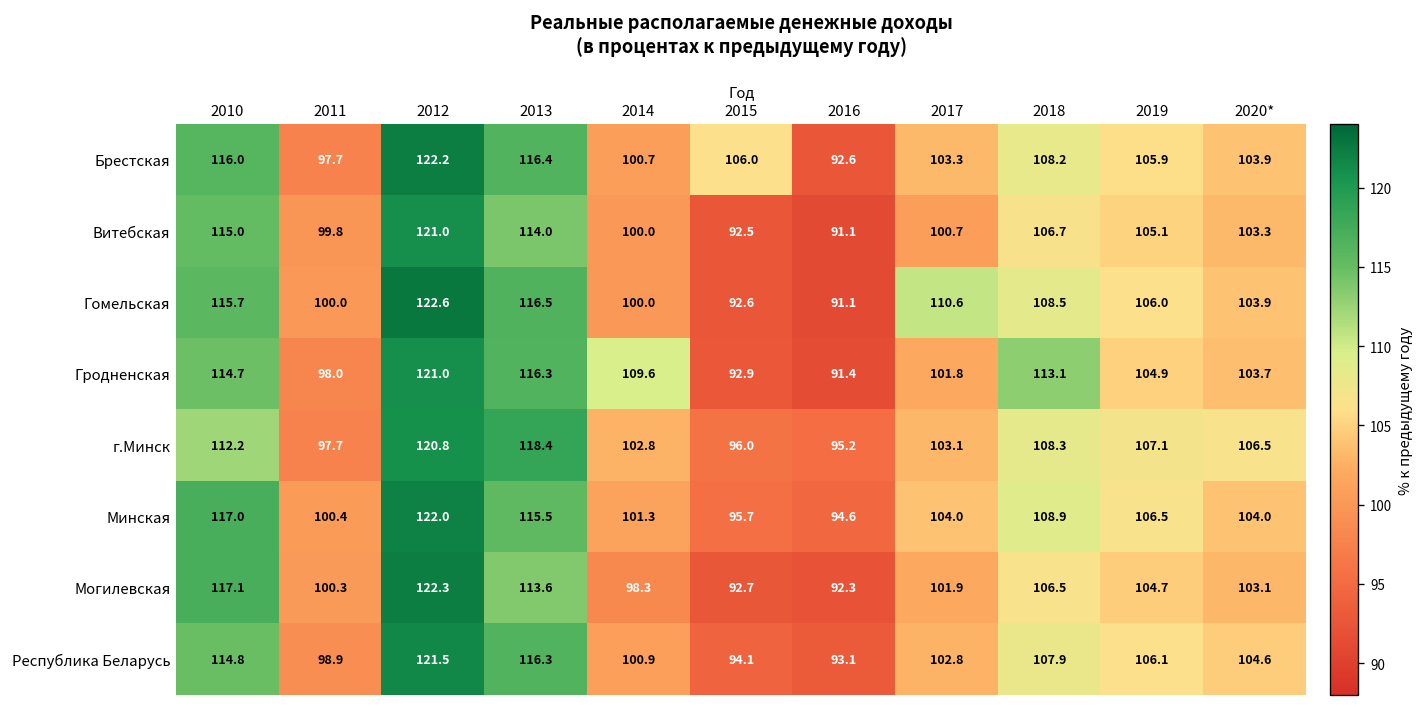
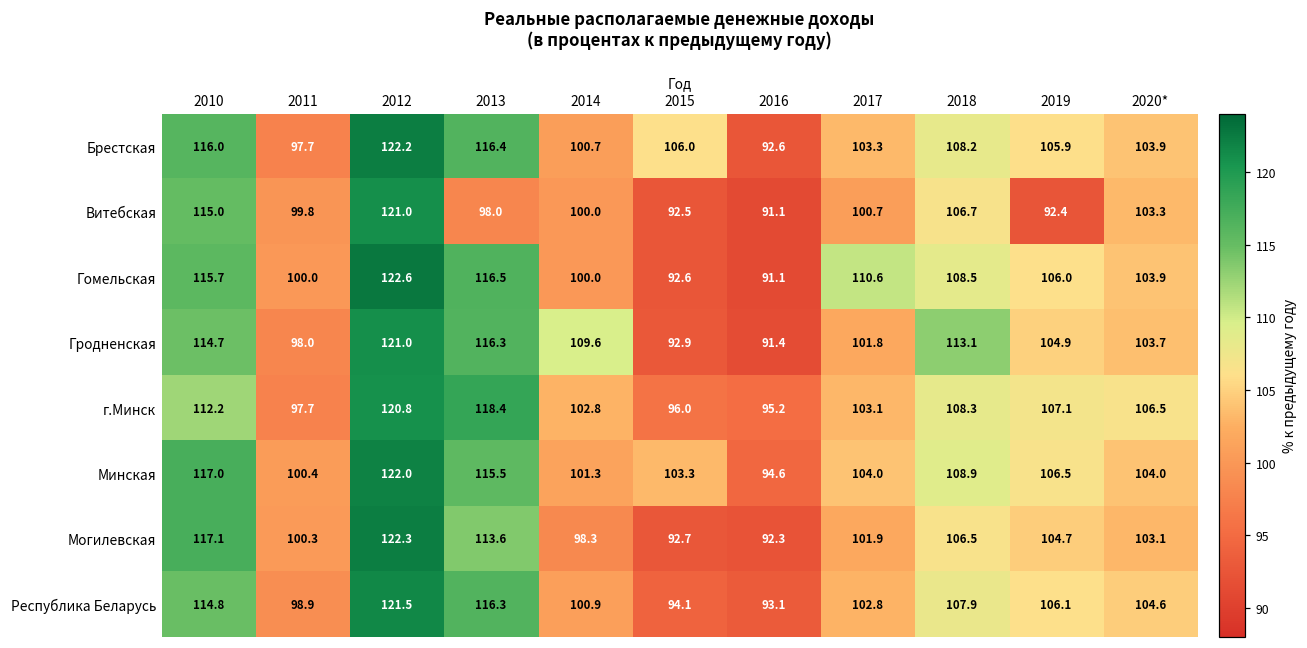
Витебская, 2013: 114.0 -> 98.0
Витебская, 2019: 105.1 -> 92.4
Минская, 2015: 95.7 -> 103.3
